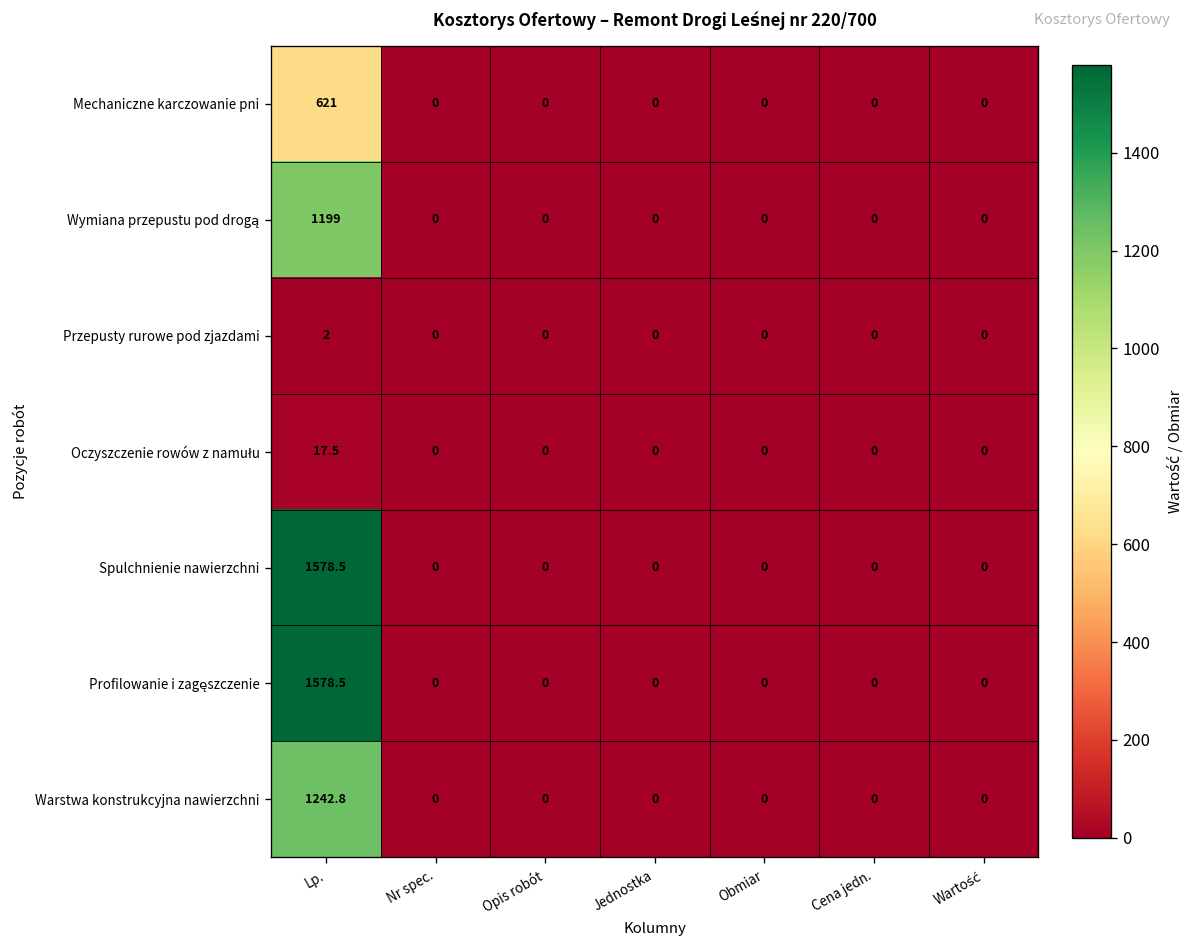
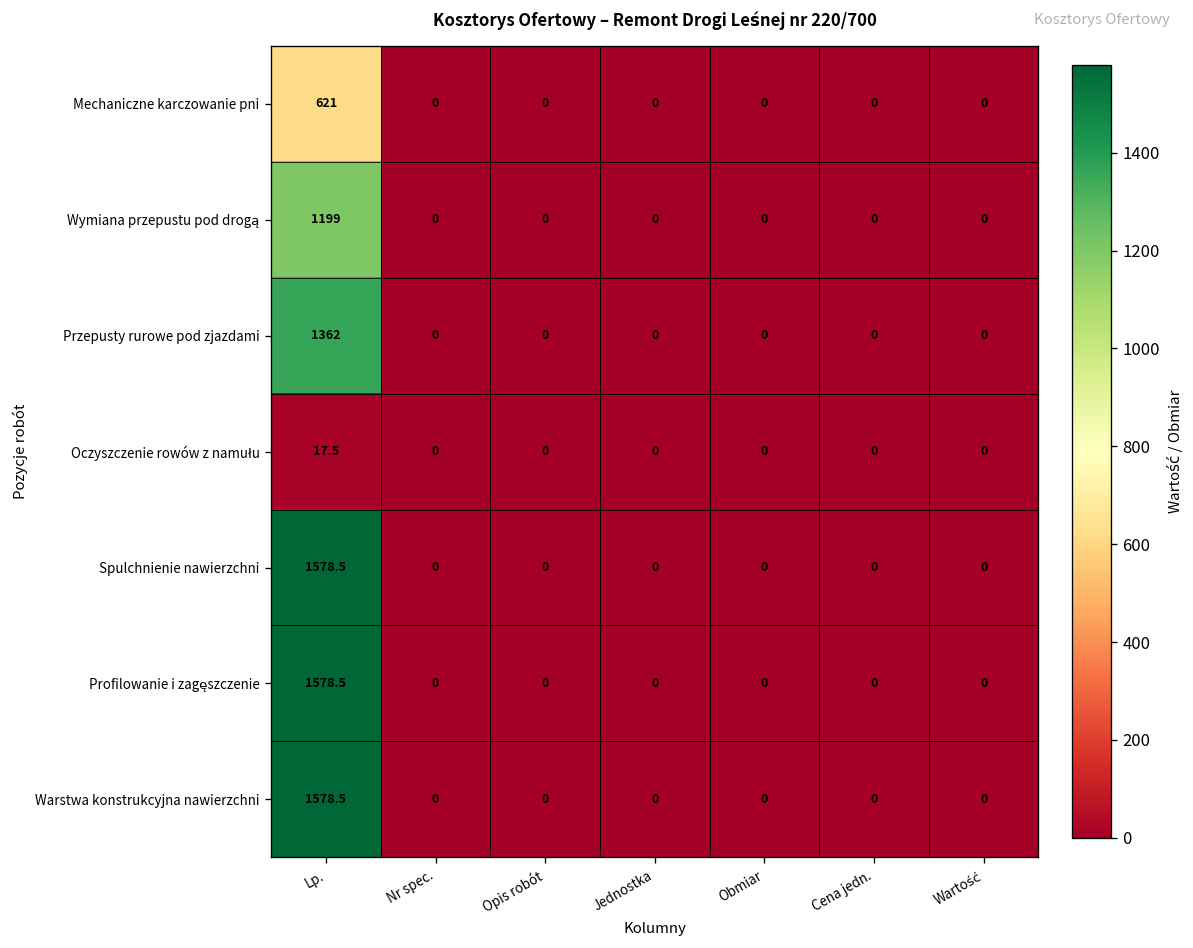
Przepusty rurowe pod zjazdami, Lp.: 2 -> 1362
Warstwa konstrukcyjna nawierzchni, Lp.: 1242.8 -> 1578.5
